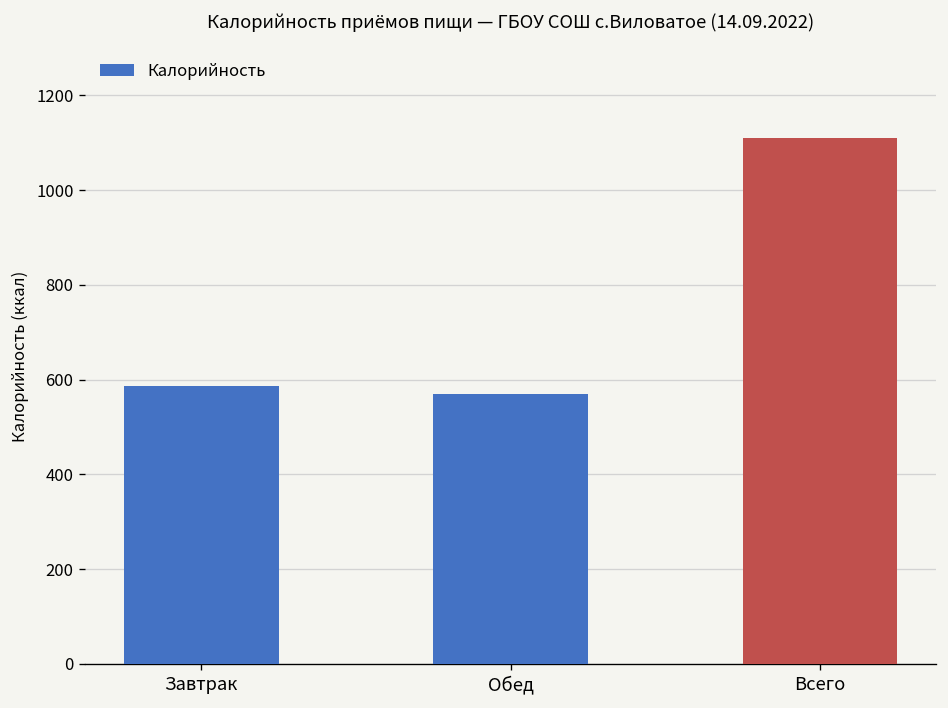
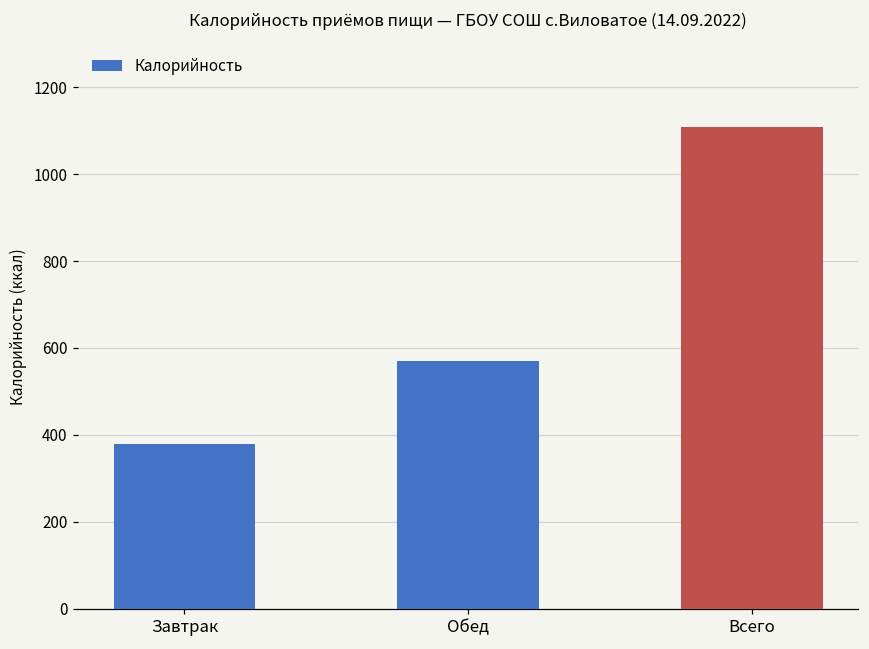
Завтрак: 590 -> 380
